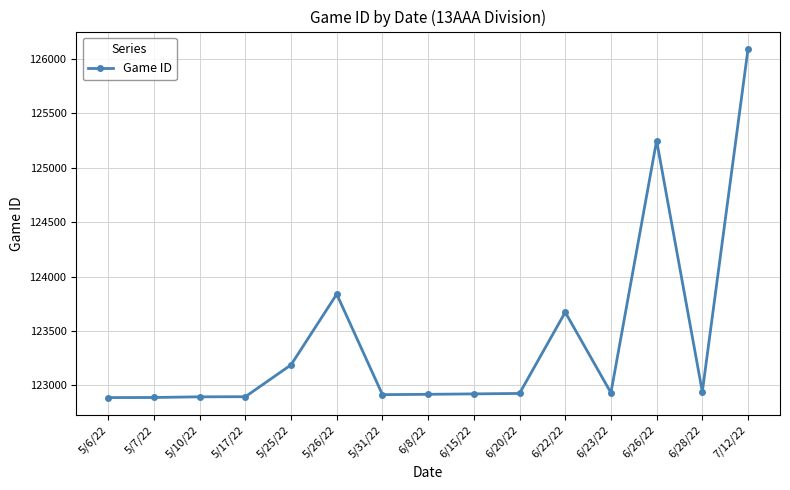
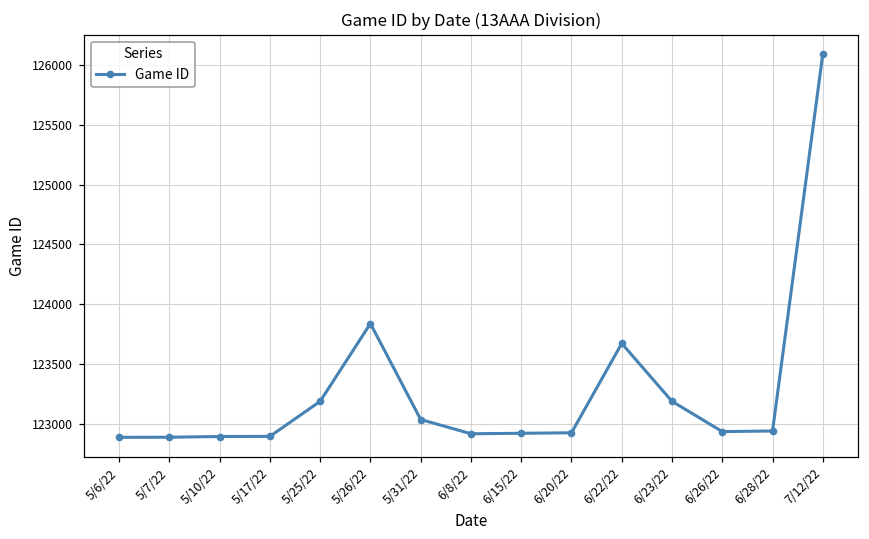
5/31/22: 122920 -> 123040
6/23/22: 122930 -> 123190
6/26/22: 125250 -> 122940
